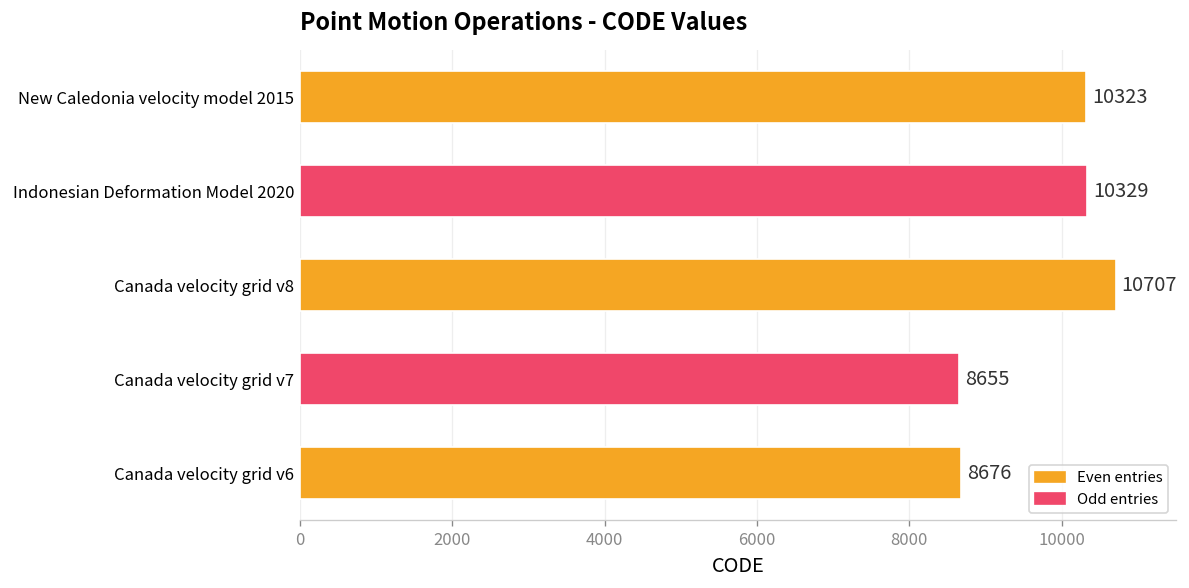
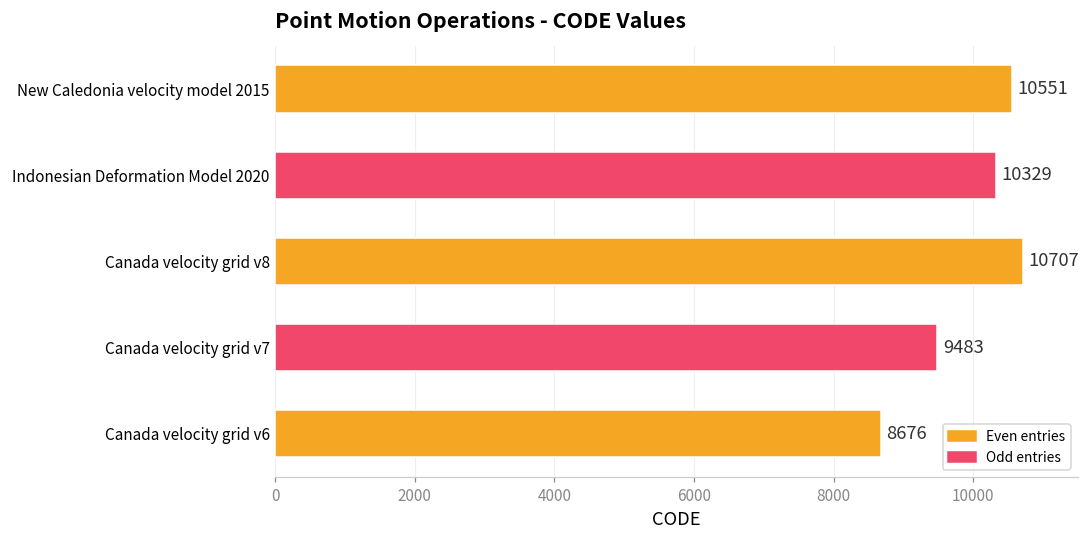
New Caledonia velocity model 2015: 10323 -> 10551
Canada velocity grid v7: 8655 -> 9483
